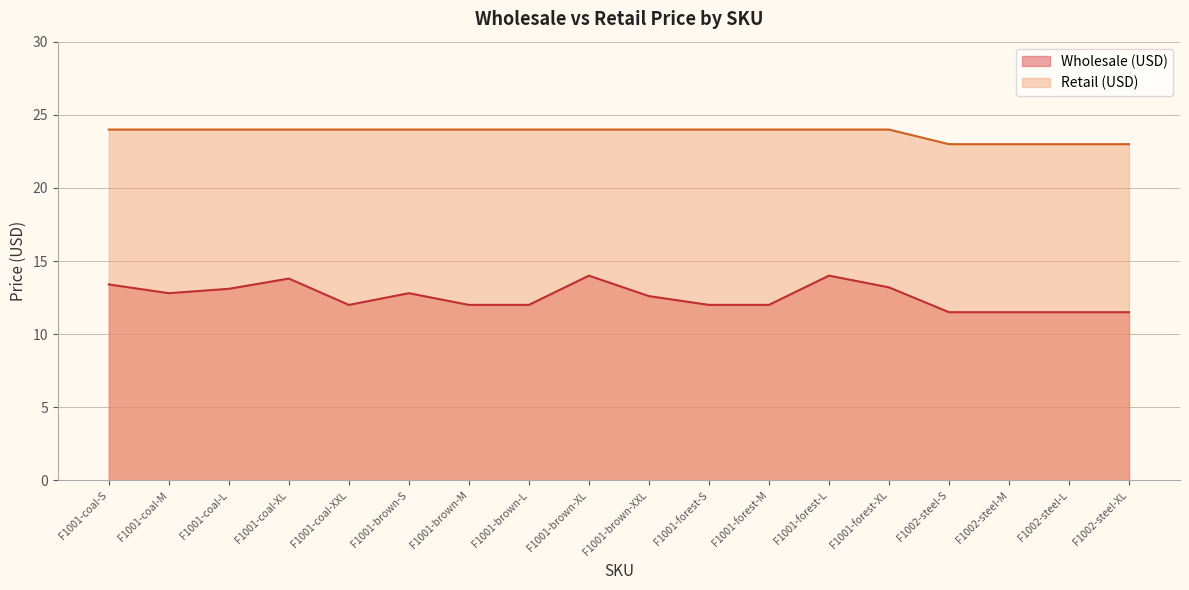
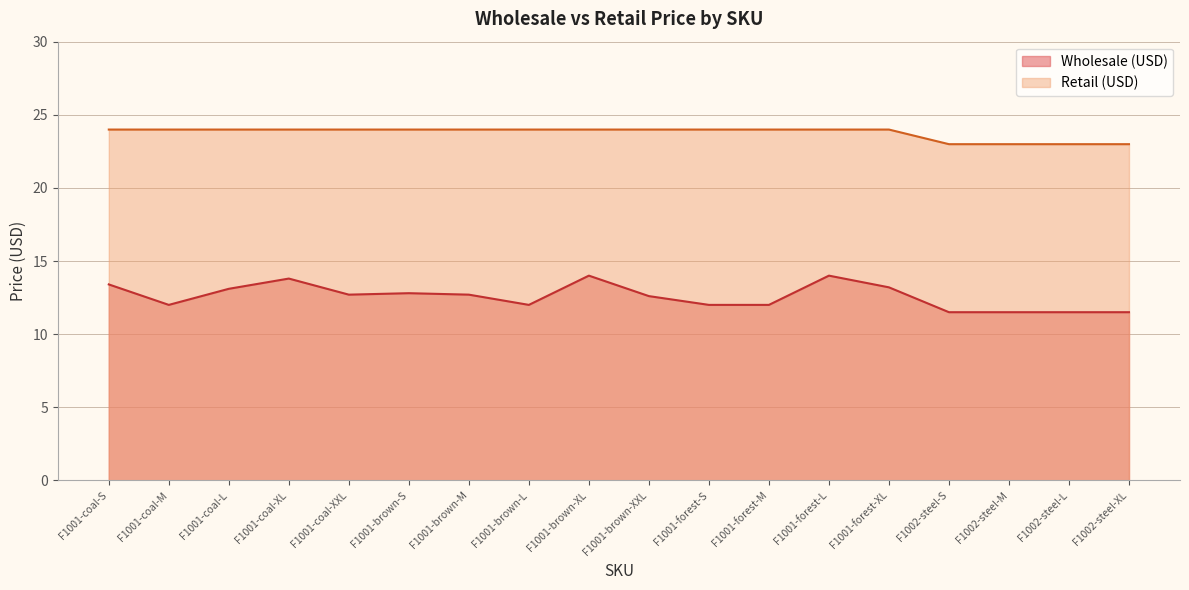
Wholesale (USD), F1001-coal-M: 12.8 -> 12.0
Wholesale (USD), F1001-coal-XXL: 12.0 -> 12.7
Wholesale (USD), F1001-brown-M: 12.0 -> 12.7
